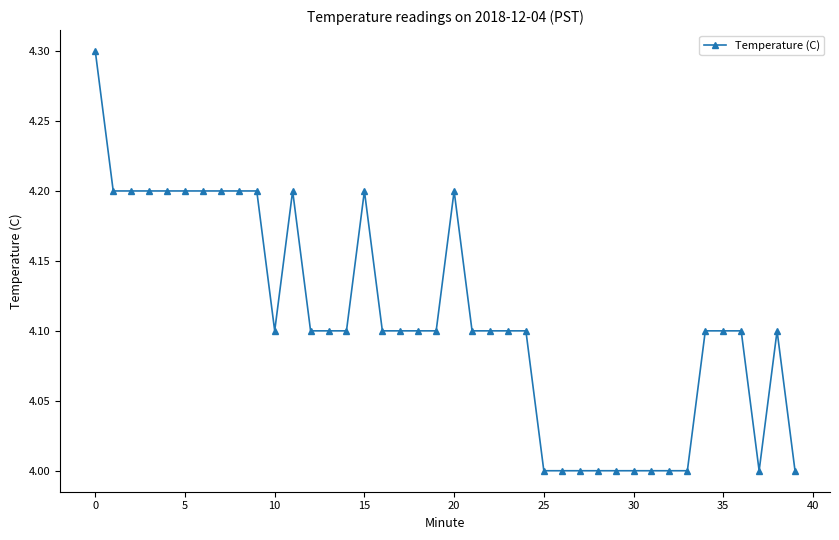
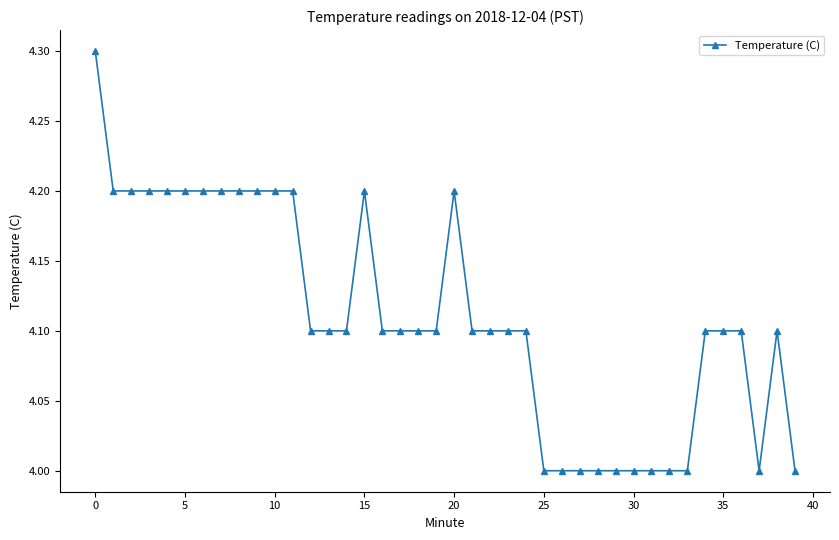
10: 4.1 -> 4.2
